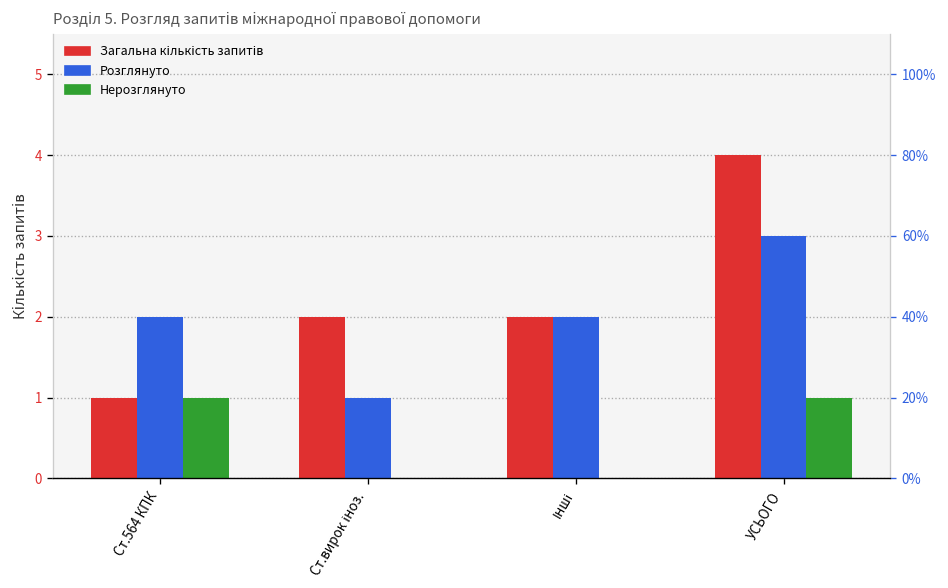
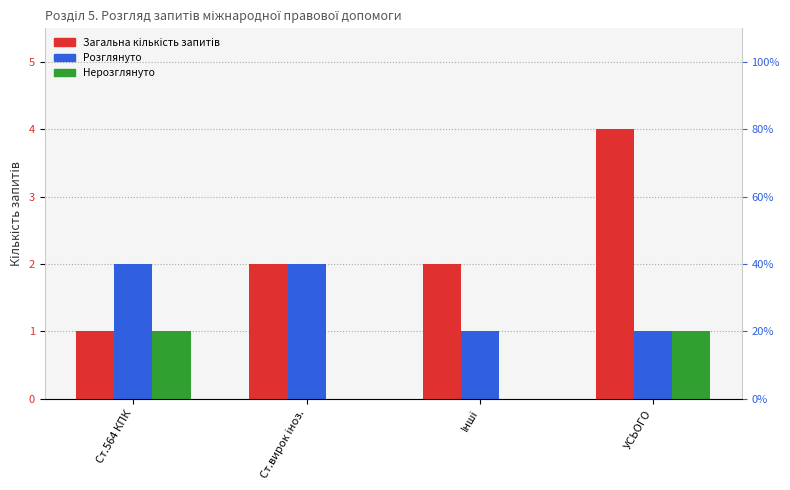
Розглянуто, Ст.вирок іноз.: 1 -> 2
Розглянуто, Інші: 2 -> 1
Розглянуто, УСЬОГО: 3 -> 1
